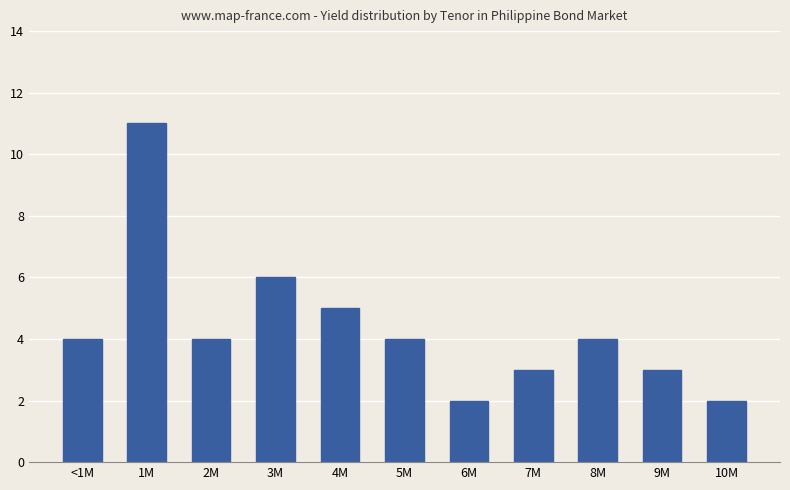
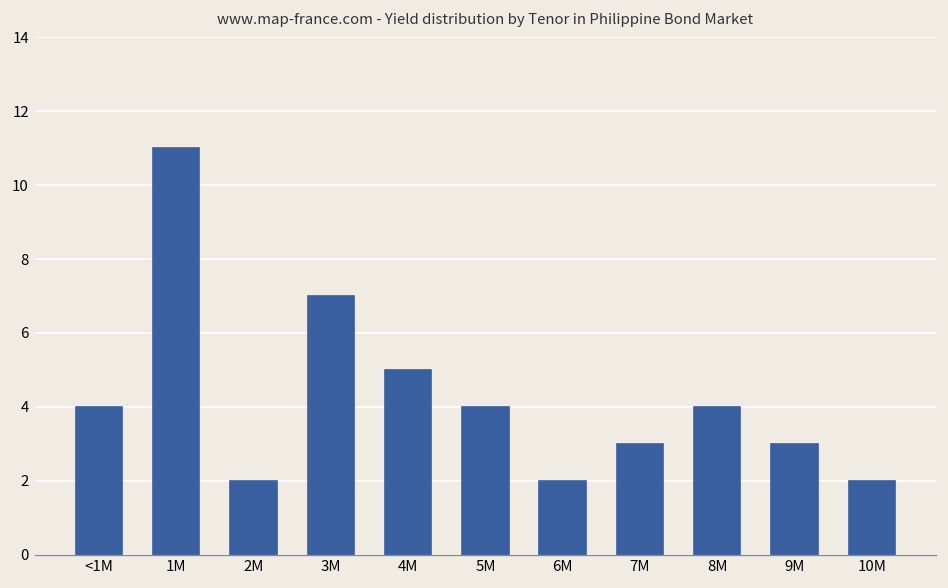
2M: 4 -> 2
3M: 6 -> 7
